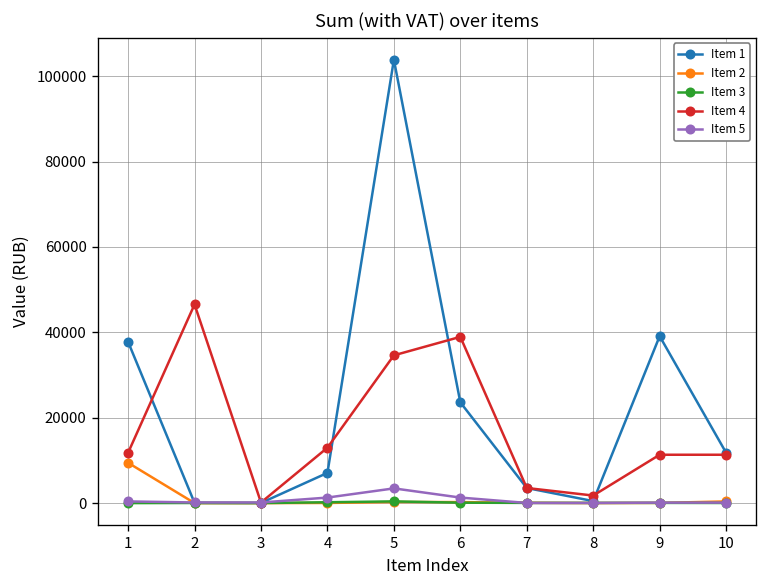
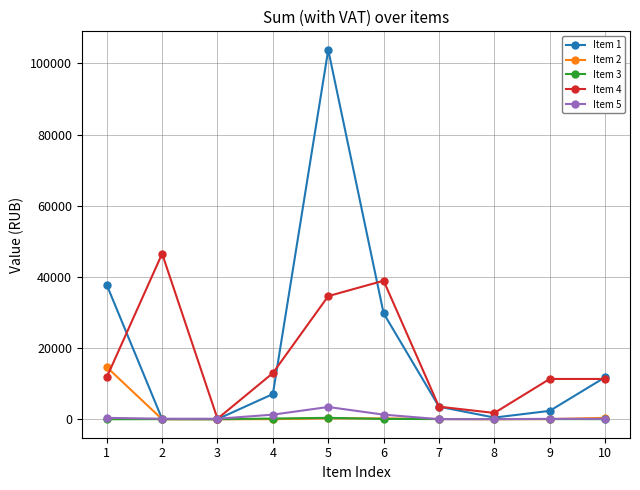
Item 2, 1: 9000 -> 15000
Item 1, 6: 24000 -> 30000
Item 1, 9: 39000 -> 2000
